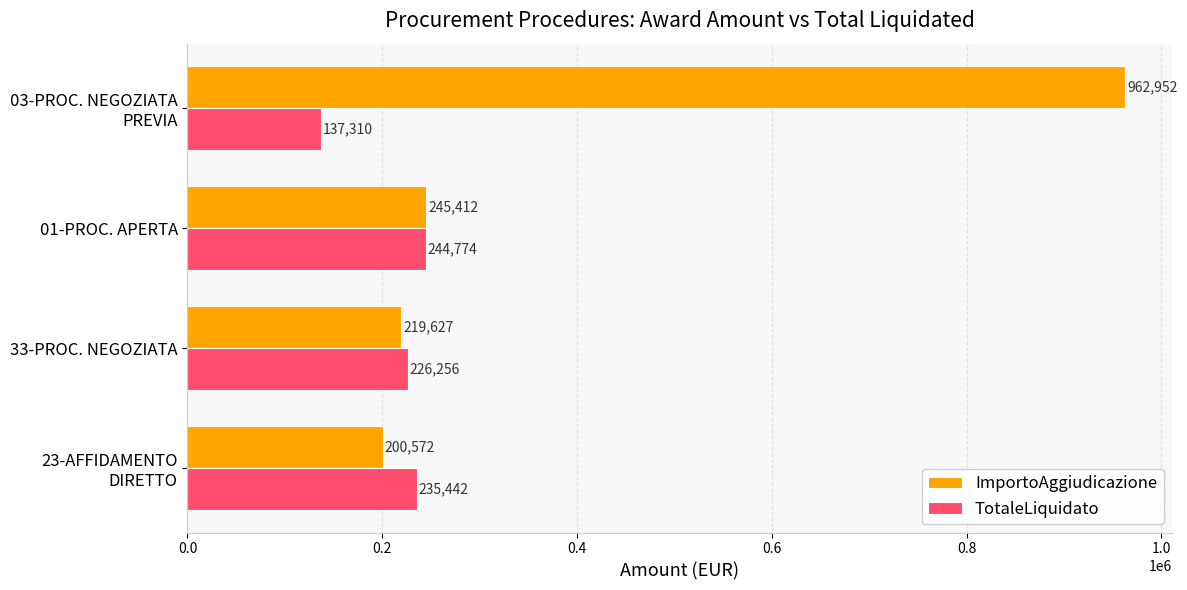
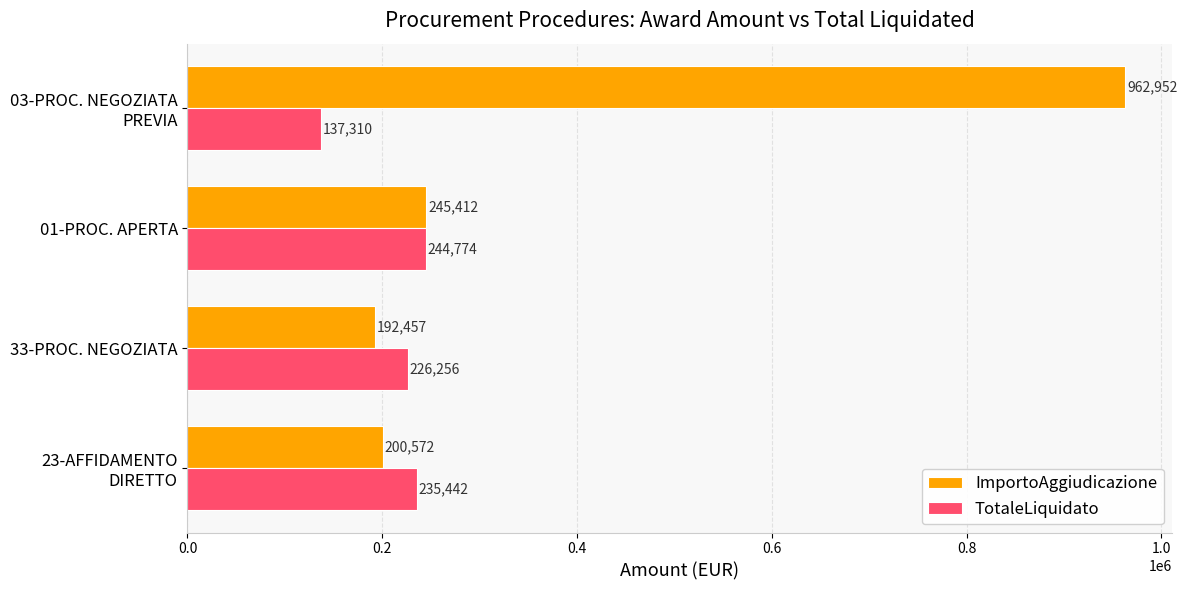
ImportoAggiudicazione, 33-PROC. NEGOZIATA: 219,627 -> 192,457
